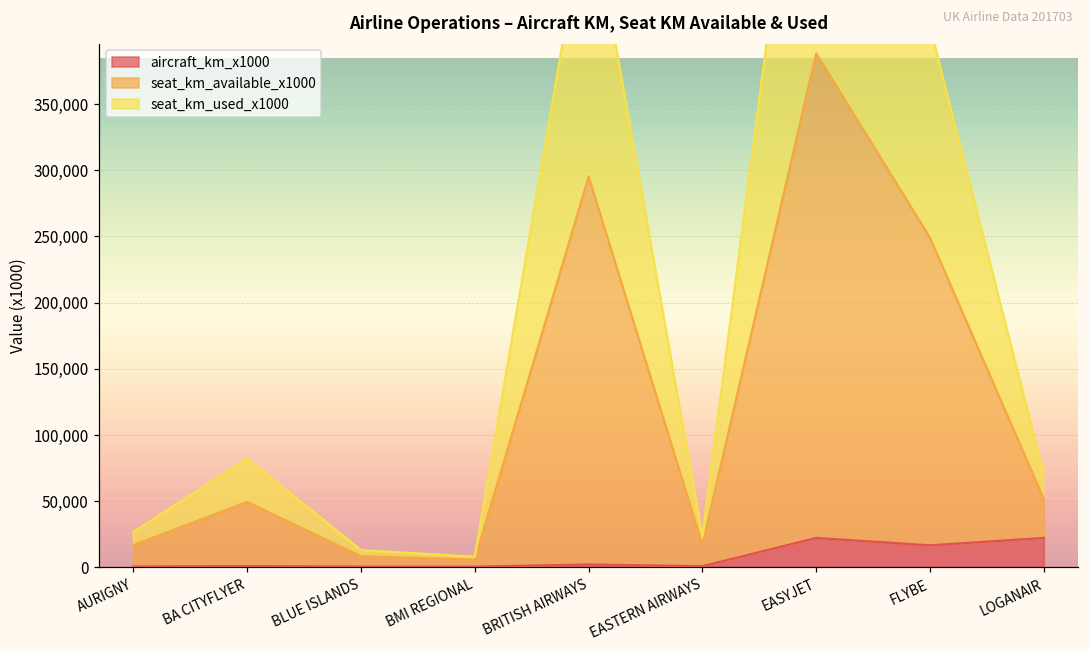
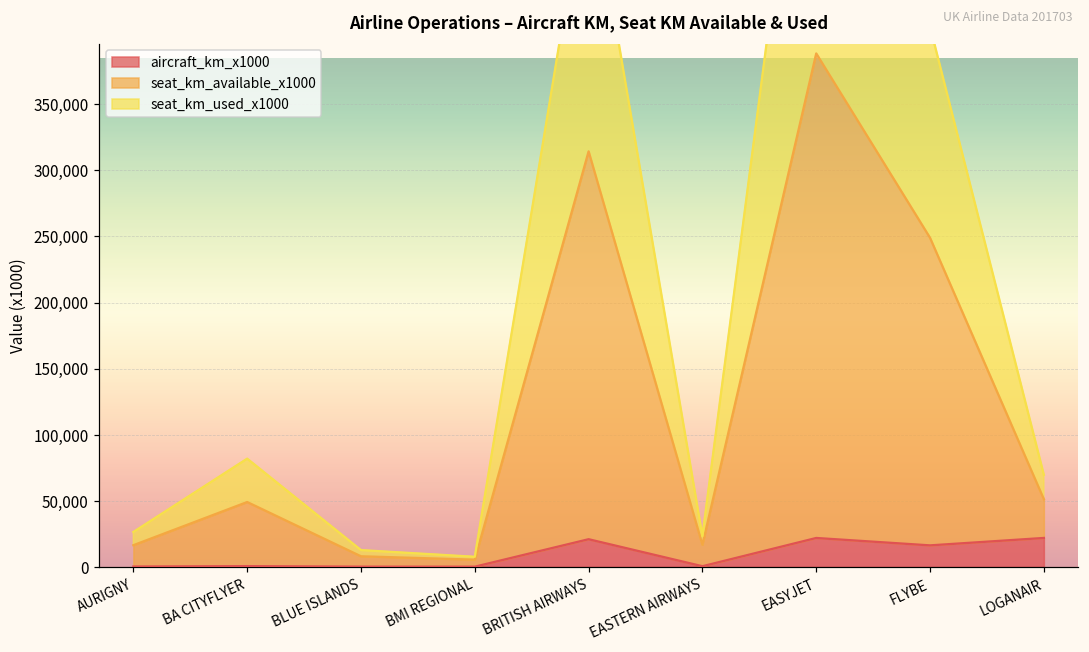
aircraft_km_x1000, BRITISH AIRWAYS: 2,000 -> 21,000
